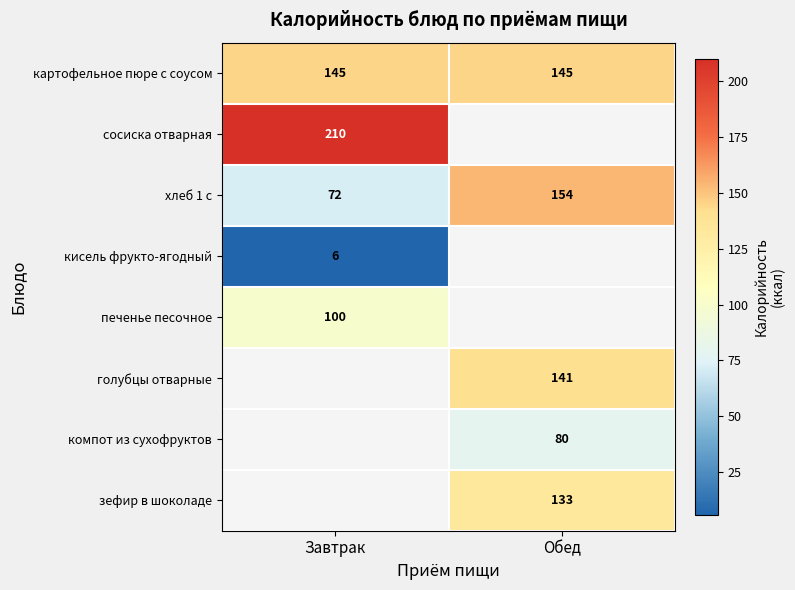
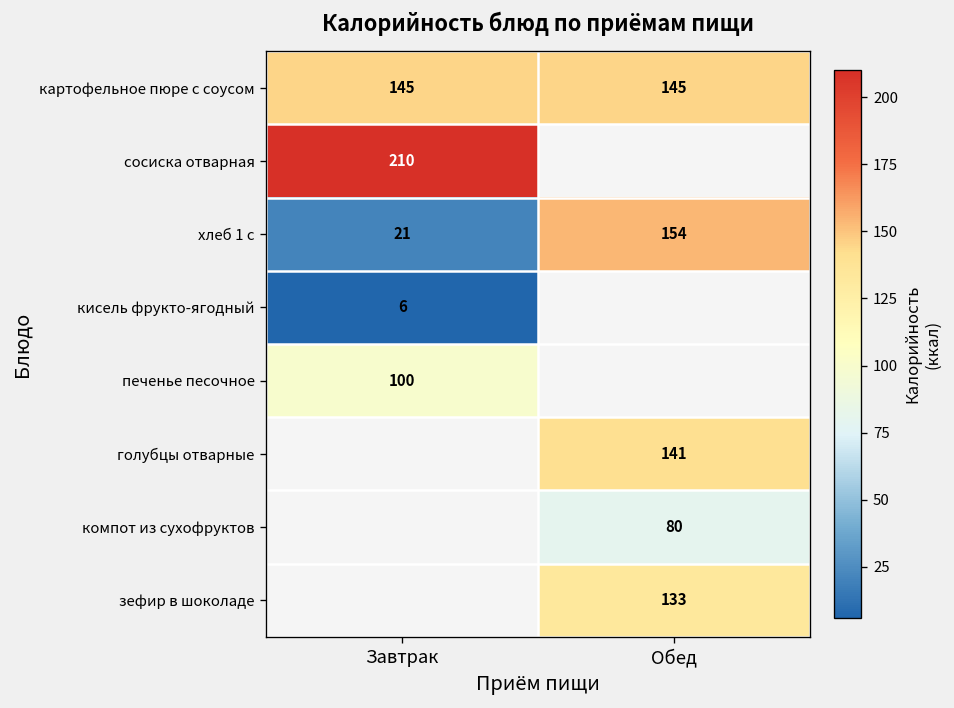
хлеб 1 с, Завтрак: 72 -> 21
